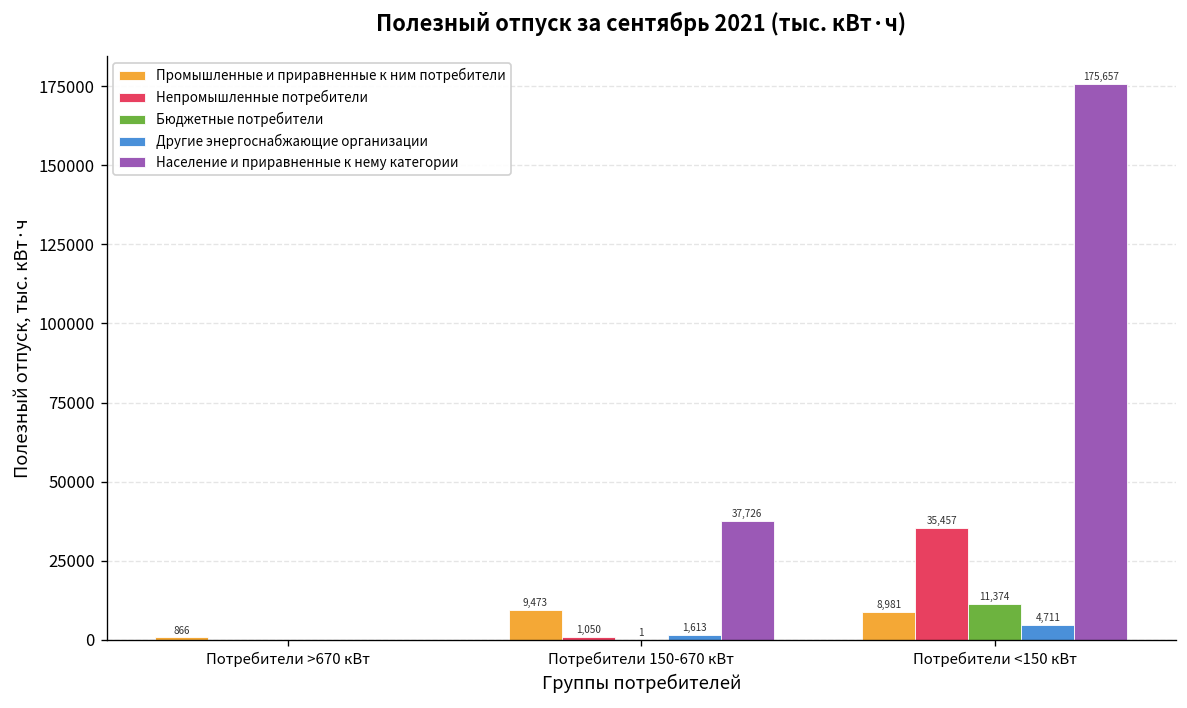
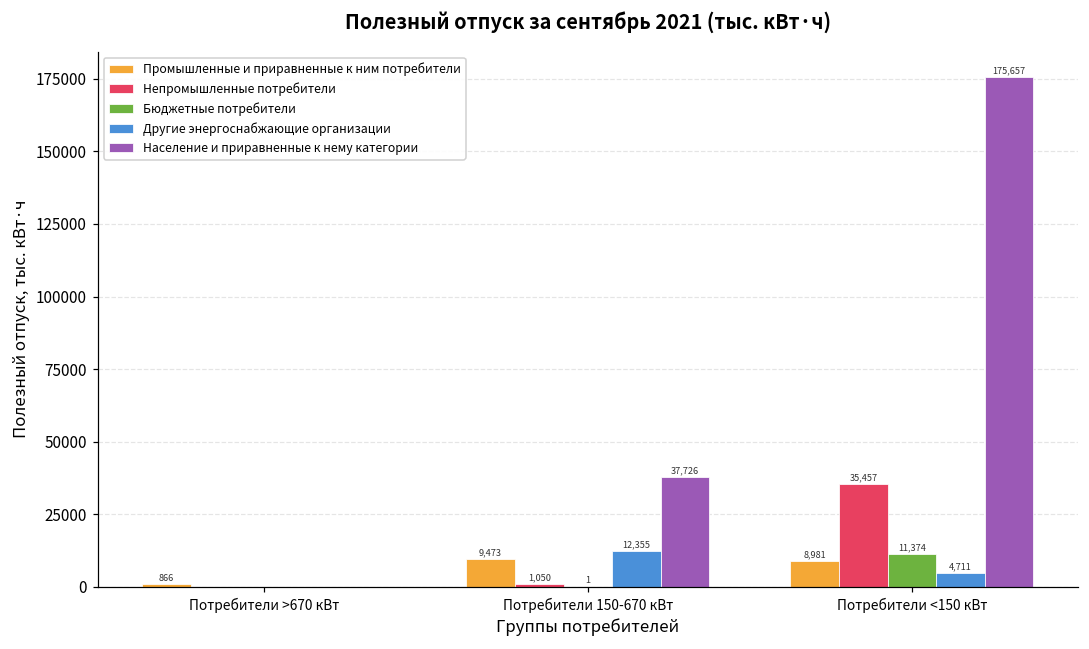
Другие энергоснабжающие организации, Потребители 150-670 кВт: 1,613 -> 12,355
